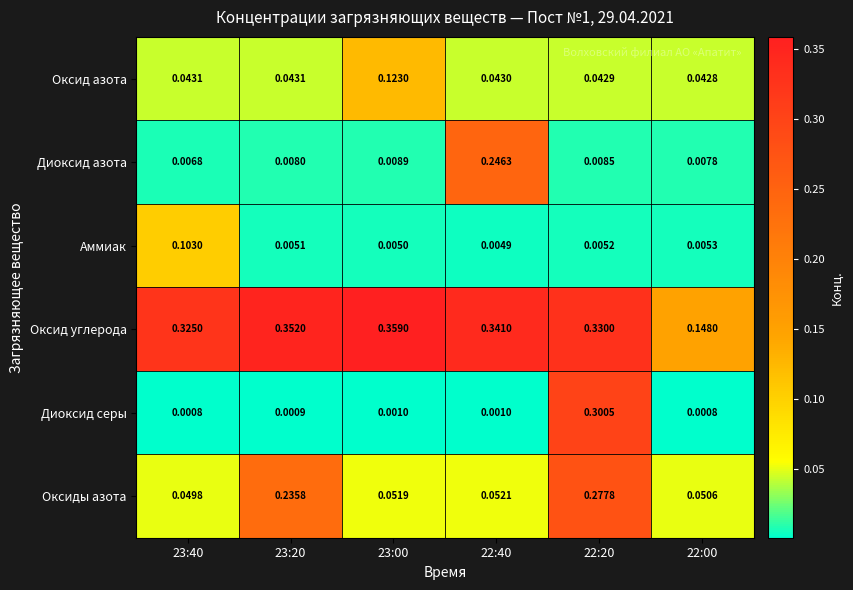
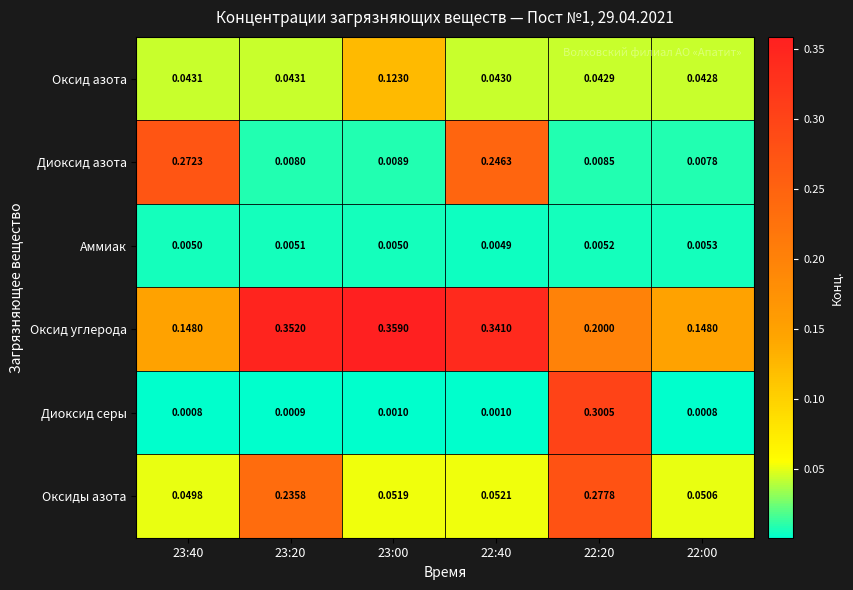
Диоксид азота, 23:40: 0.0068 -> 0.2723
Аммиак, 23:40: 0.1030 -> 0.0050
Оксид углерода, 23:40: 0.3250 -> 0.1480
Оксид углерода, 22:20: 0.3300 -> 0.2000
